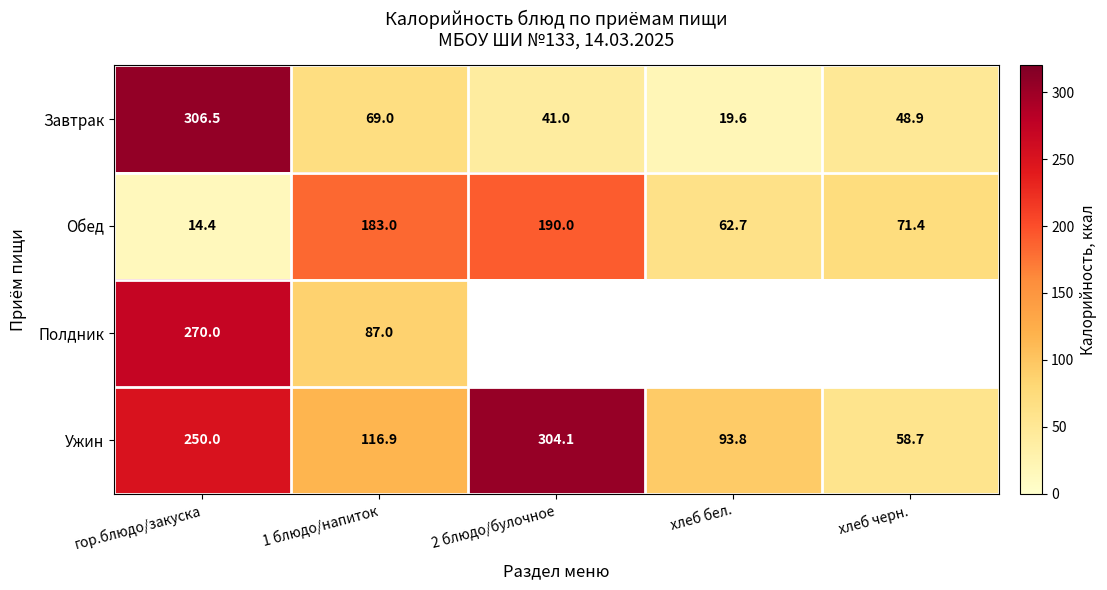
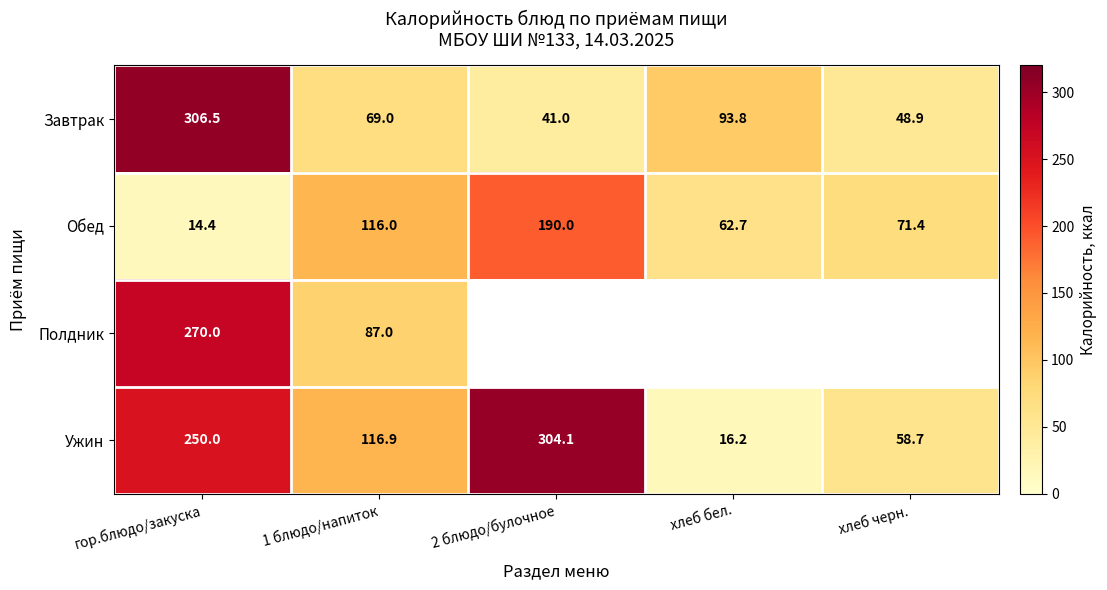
Завтрак, хлеб бел.: 19.6 -> 93.8
Обед, 1 блюдо/напиток: 183.0 -> 116.0
Ужин, хлеб бел.: 93.8 -> 16.2
